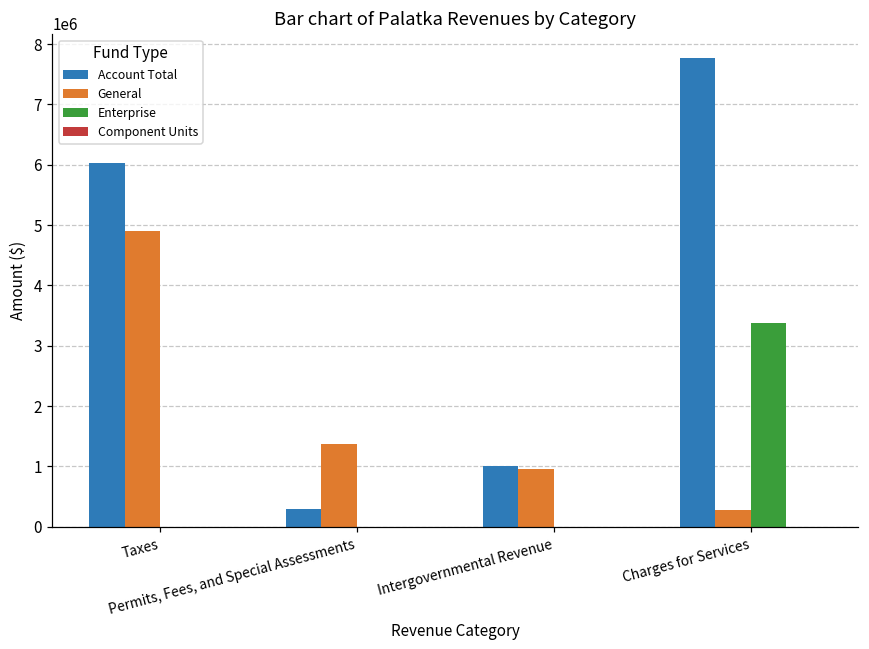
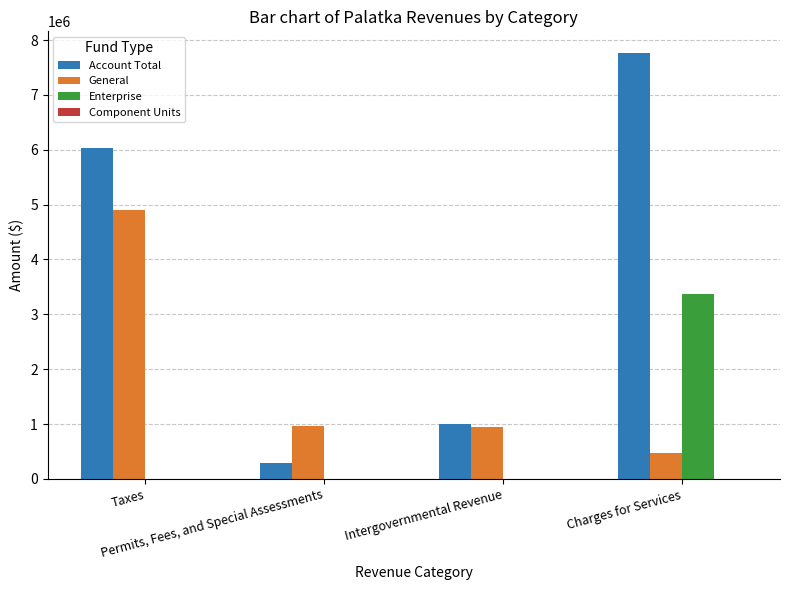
General, Permits, Fees, and Special Assessments: 1400000 -> 1000000
General, Charges for Services: 300000 -> 500000
